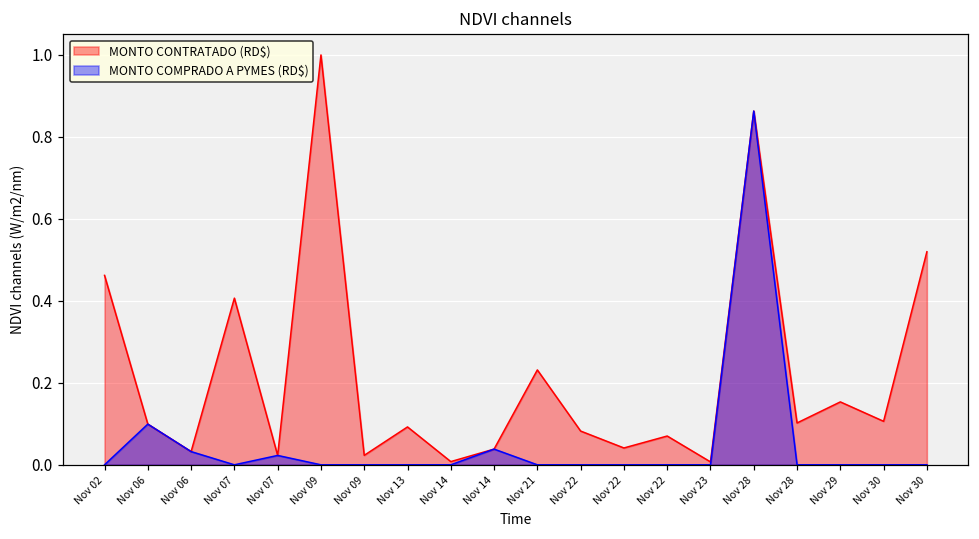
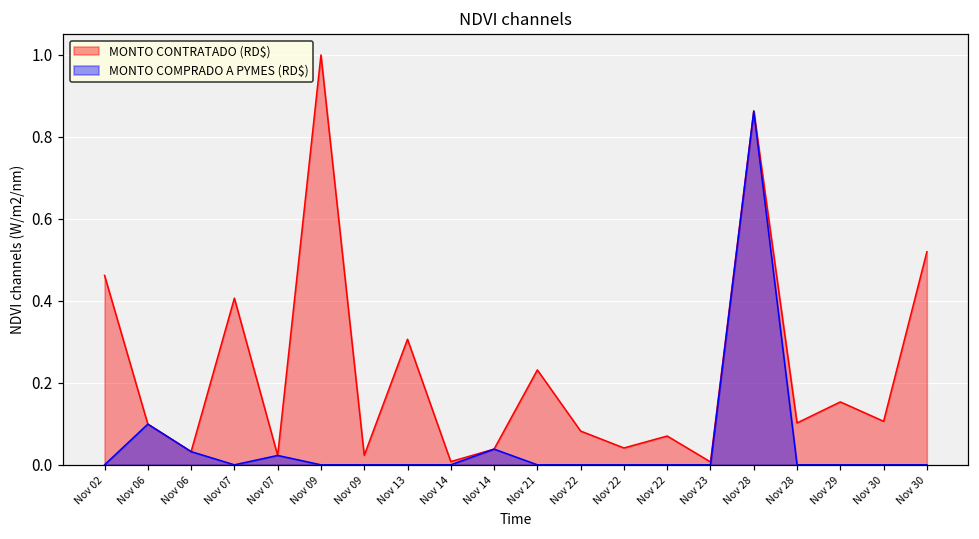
MONTO CONTRATADO (RD$), Nov 13: 0.09 -> 0.31
